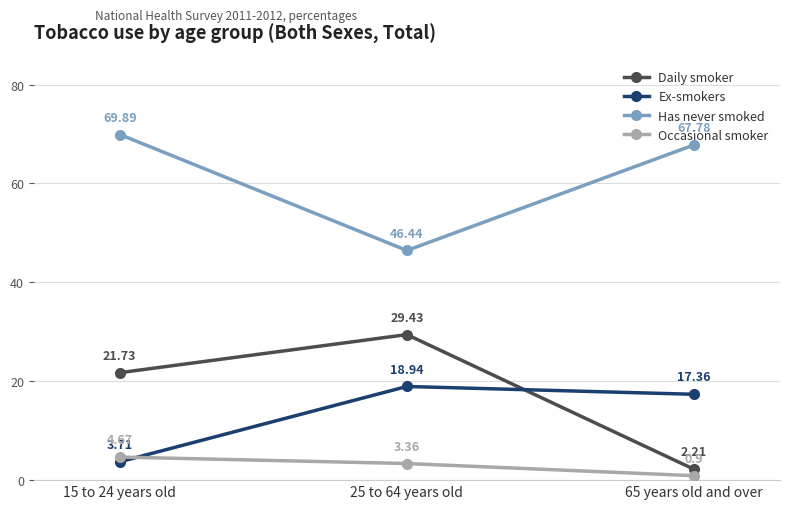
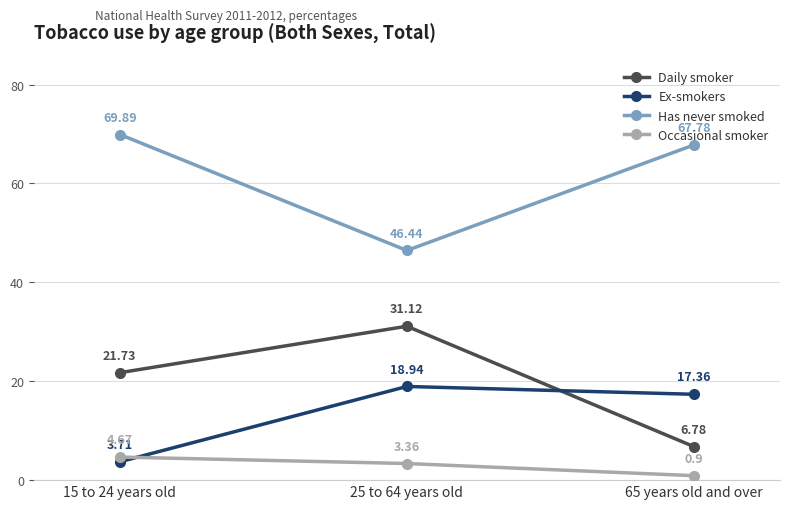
Daily smoker, 25 to 64 years old: 29.43 -> 31.12
Daily smoker, 65 years old and over: 2.21 -> 6.78
